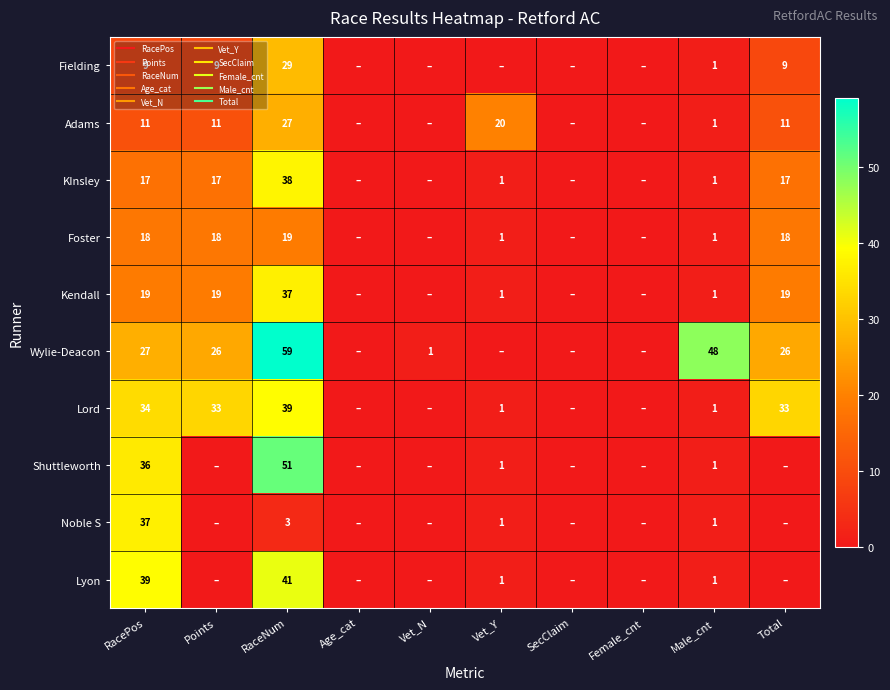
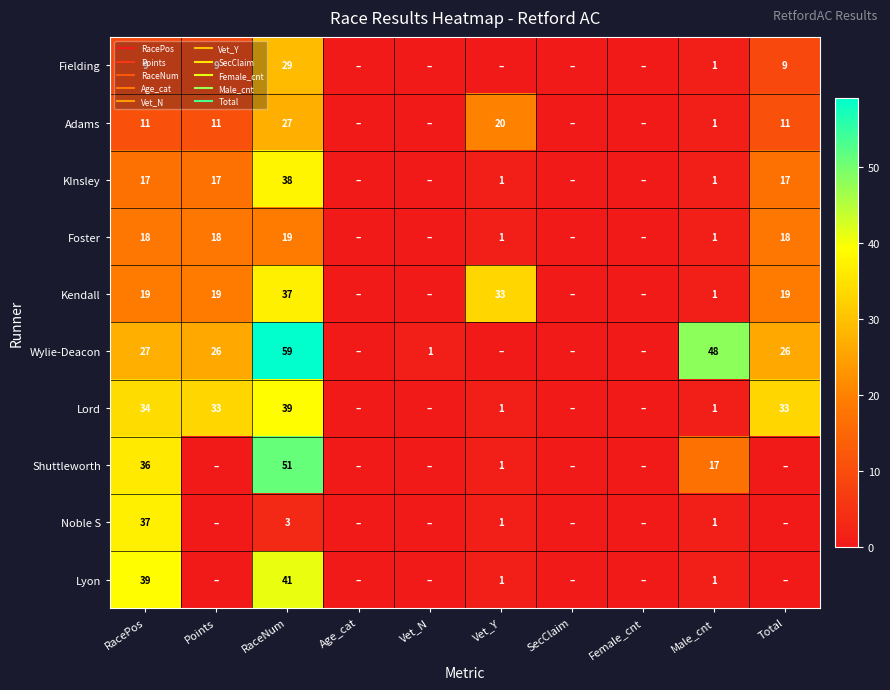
Kendall, Vet_Y: 1 -> 33
Shuttleworth, Male_cnt: 1 -> 17
